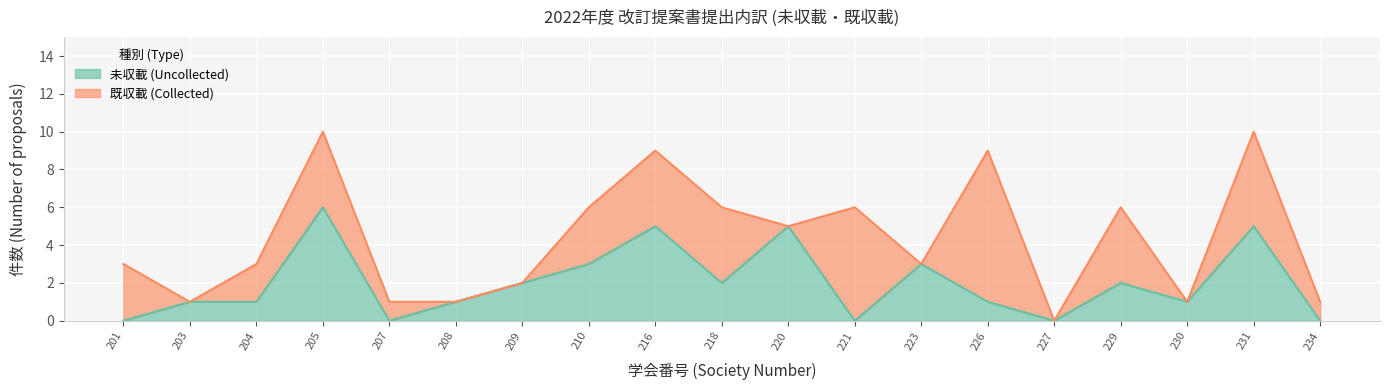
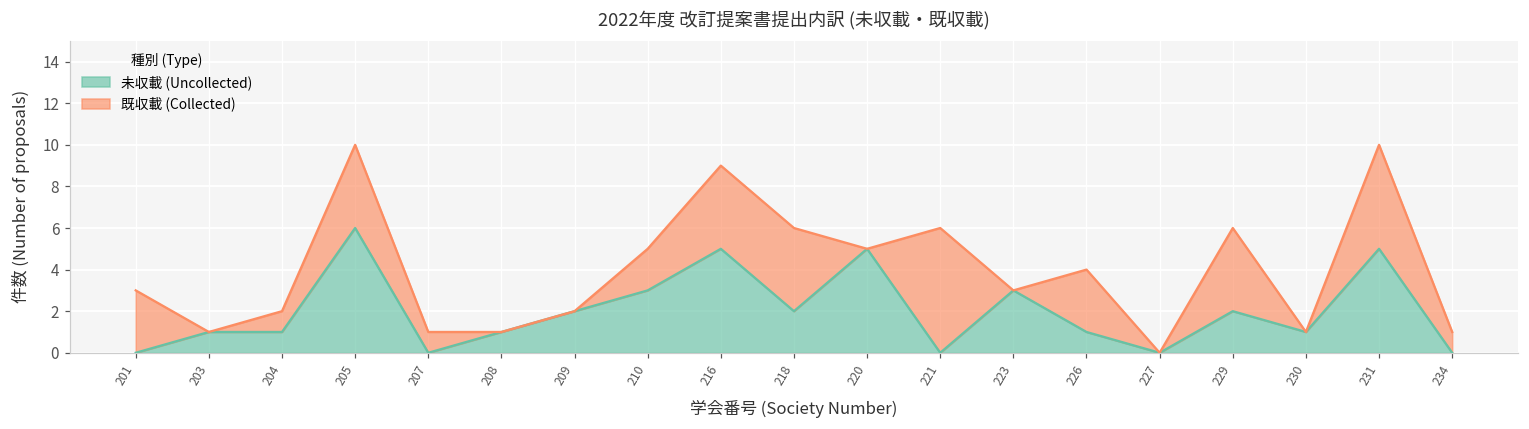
既収載 (Collected), 204: 2 -> 1
既収載 (Collected), 210: 3 -> 2
既収載 (Collected), 226: 8 -> 3
